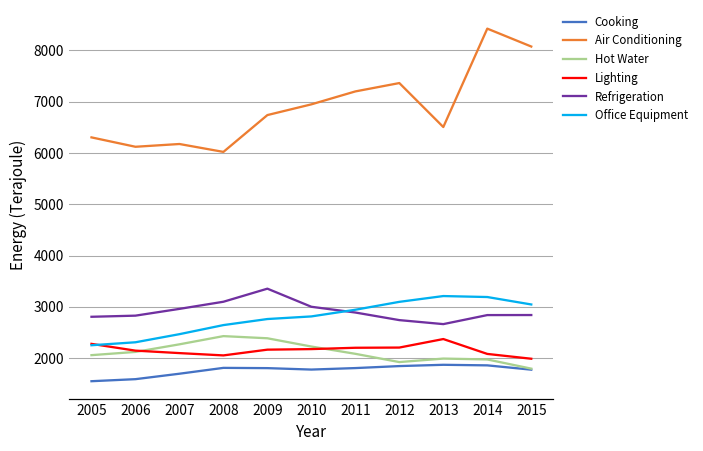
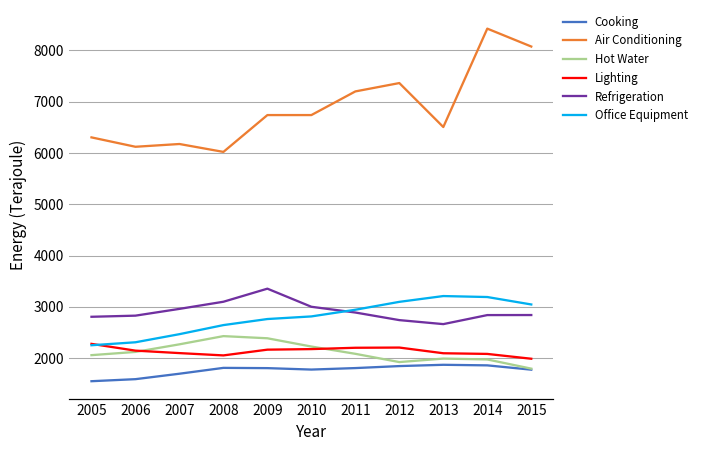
Air Conditioning, 2010: 6900 -> 6700
Lighting, 2013: 2400 -> 2100
